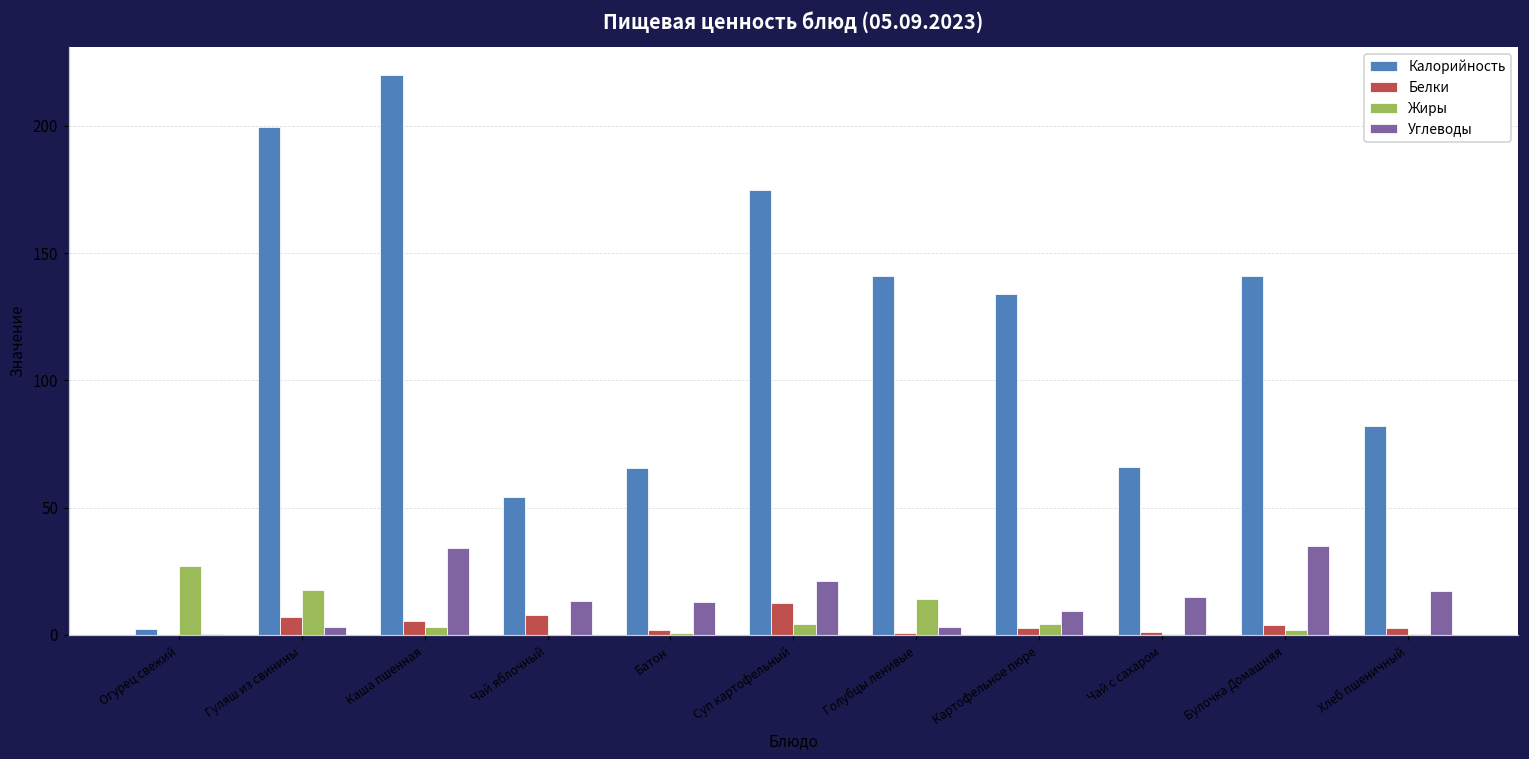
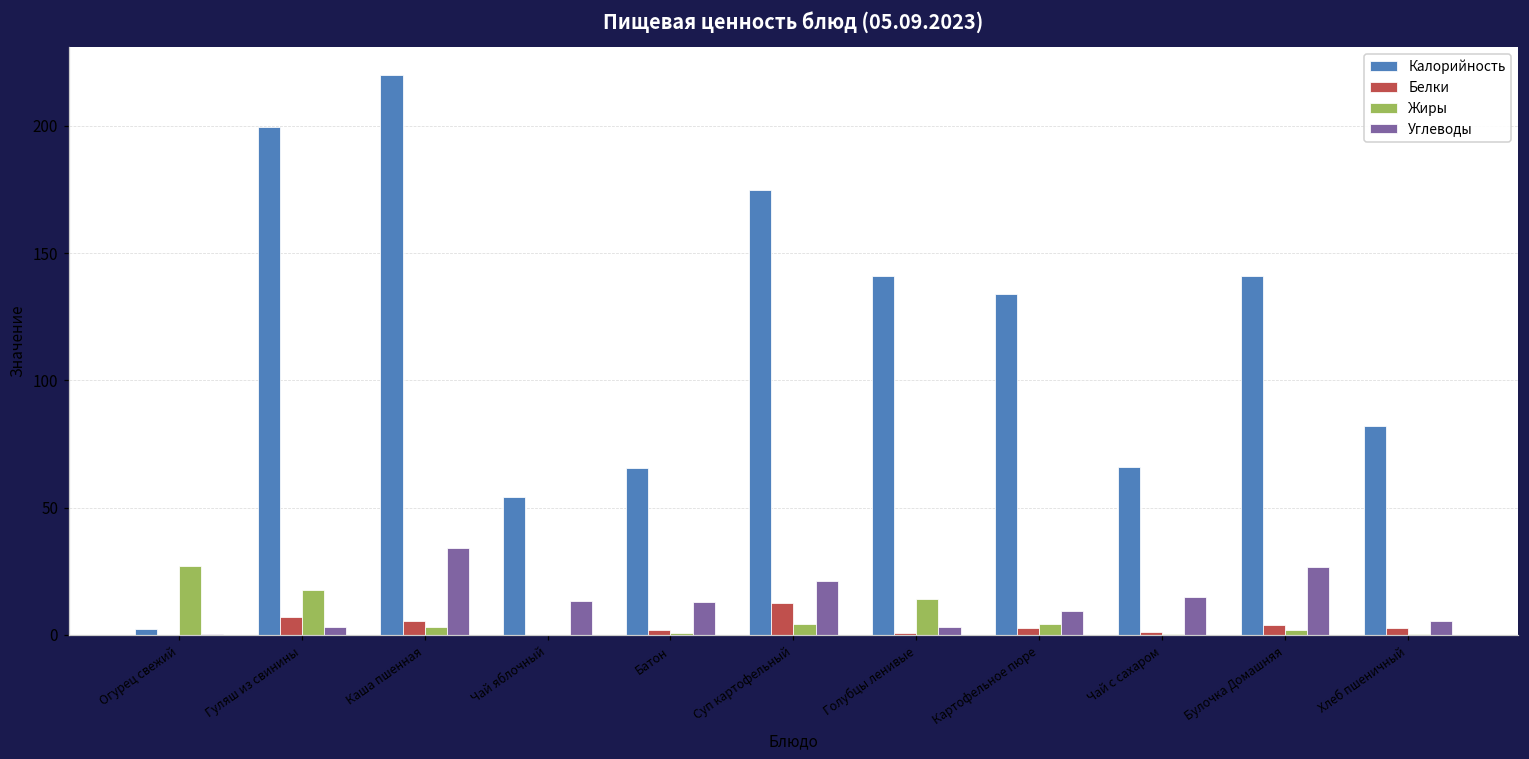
Белки, Чай яблочный: 8 -> 0
Углеводы, Булочка Домашняя: 35 -> 27
Углеводы, Хлеб пшеничный: 17 -> 5
